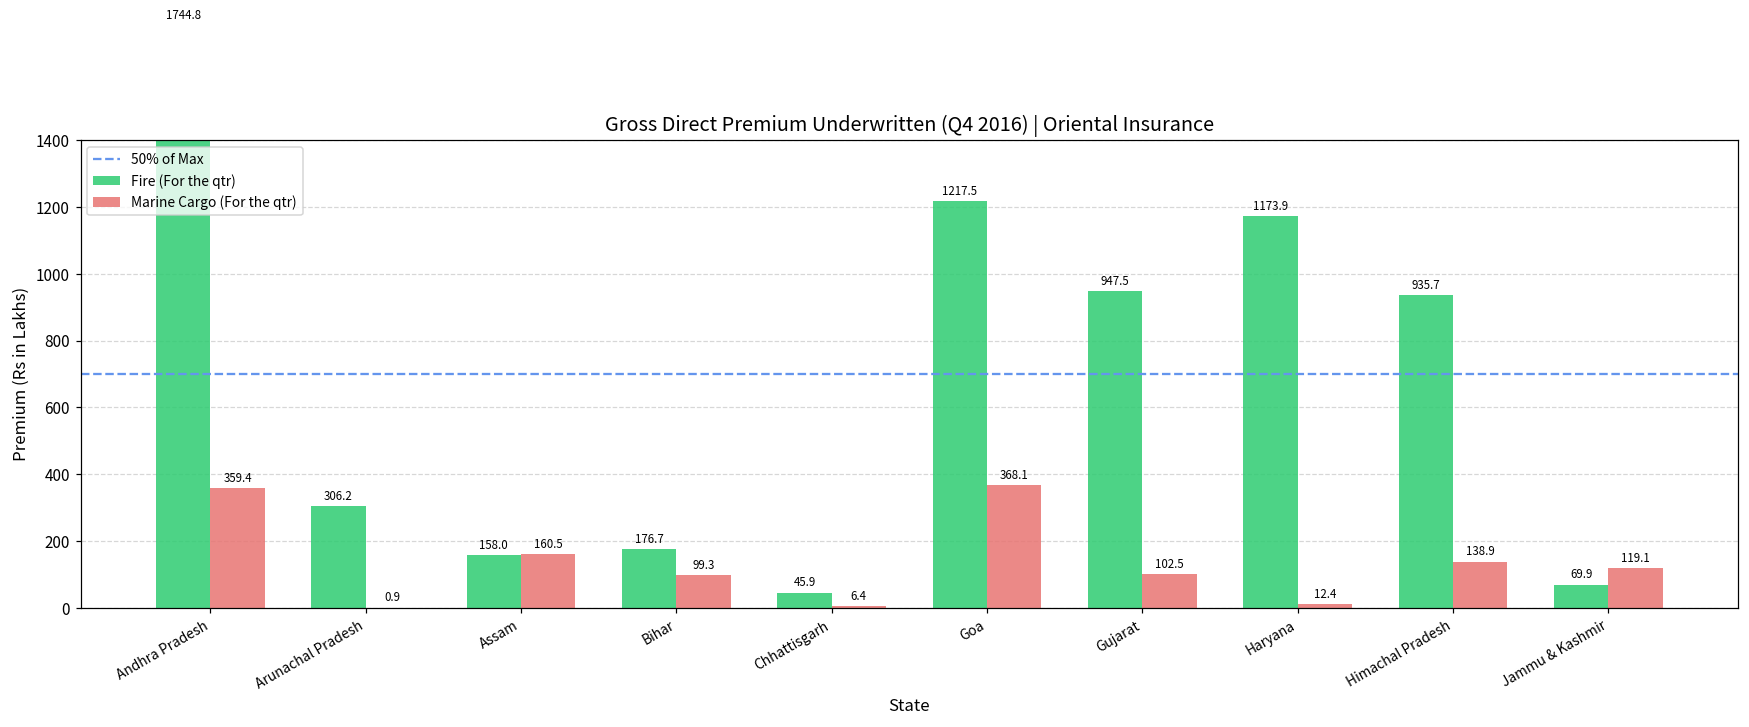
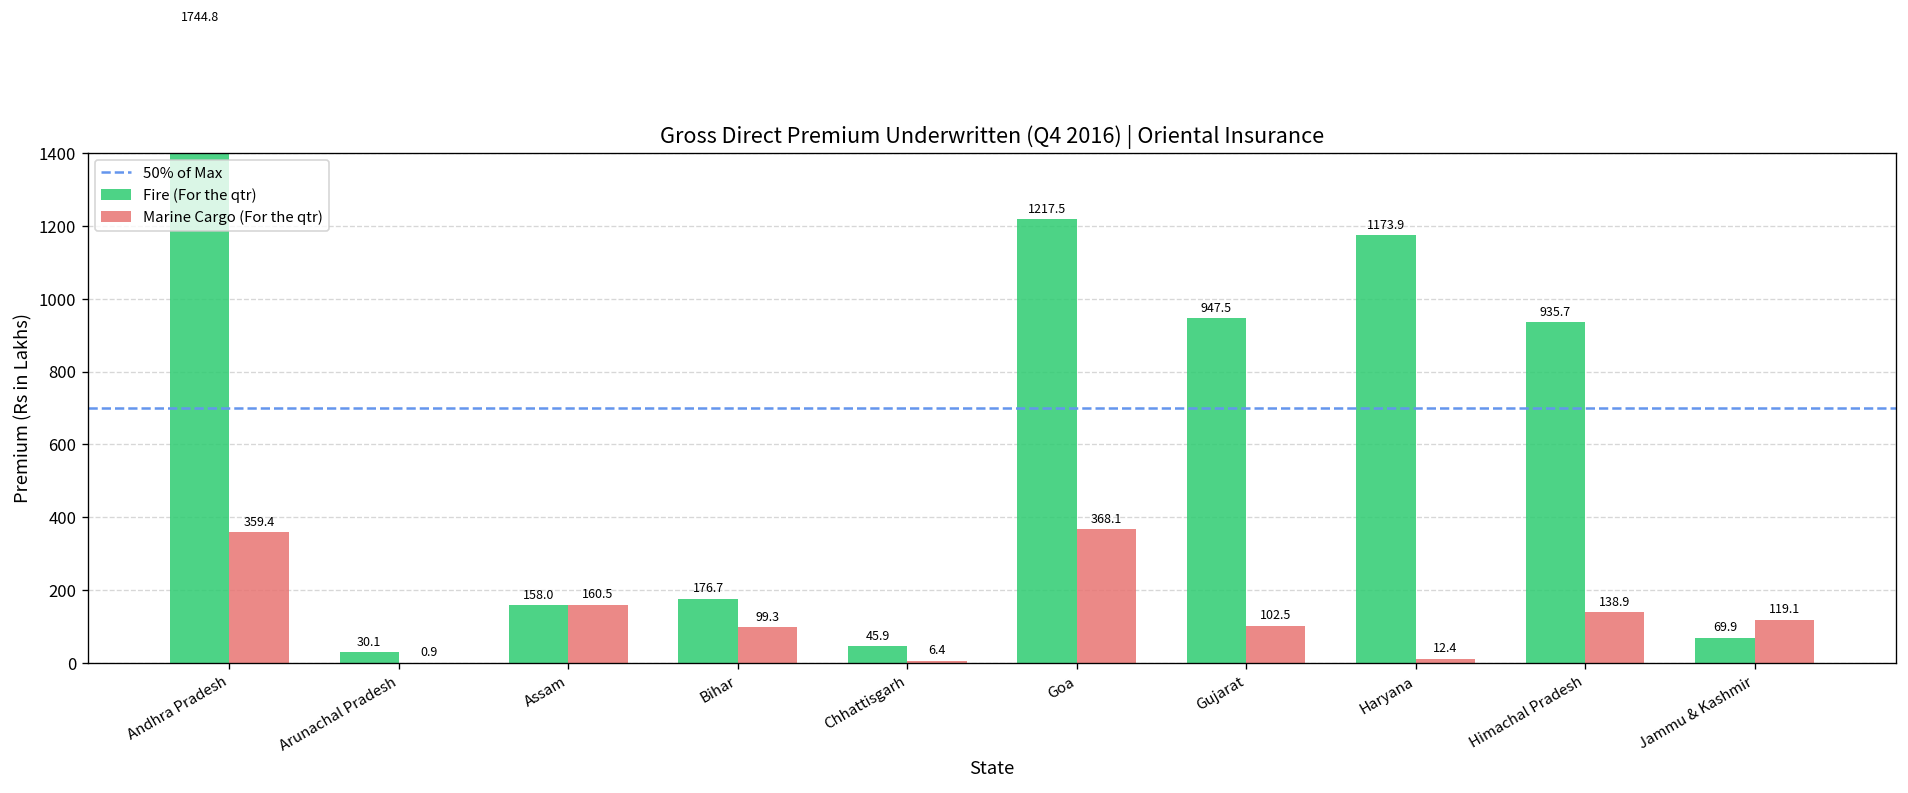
Fire (For the qtr), Arunachal Pradesh: 306.2 -> 30.1
